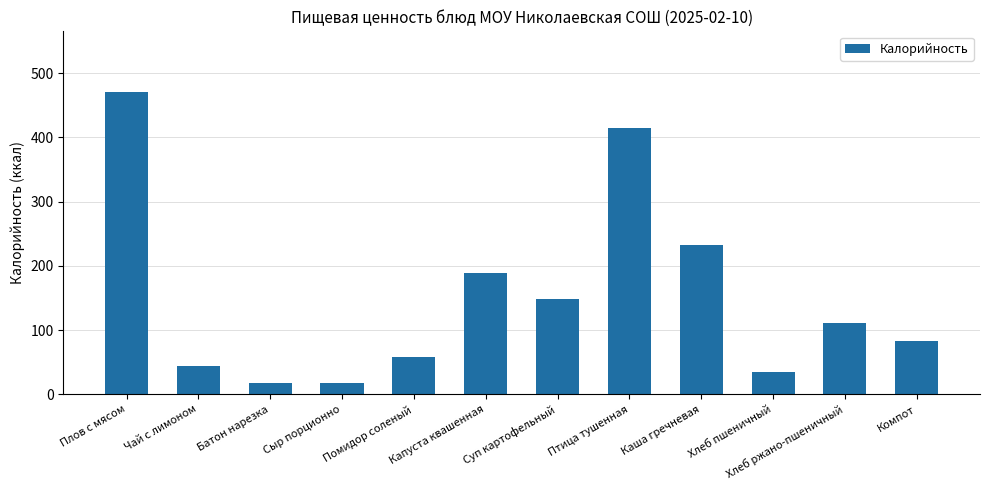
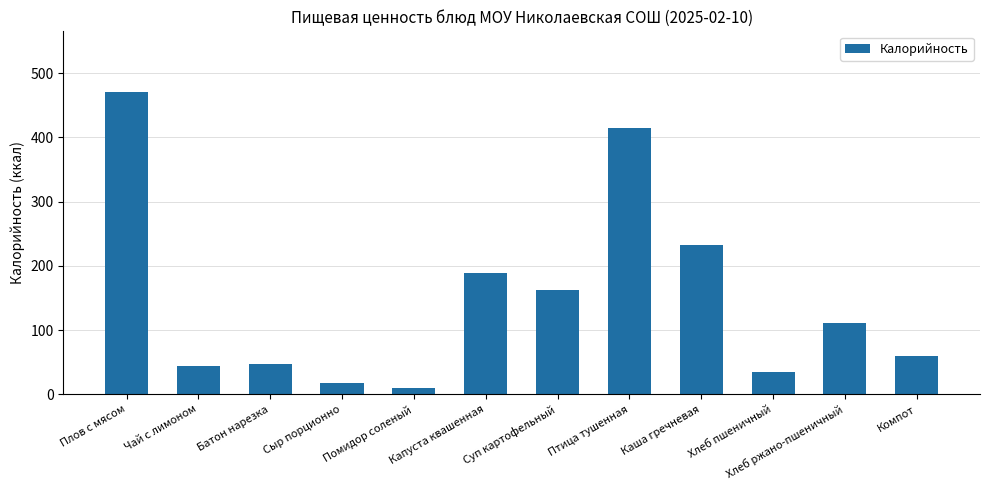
Батон нарезка: 20 -> 50
Помидор соленый: 60 -> 10
Суп картофельный: 150 -> 160
Компот: 80 -> 60
